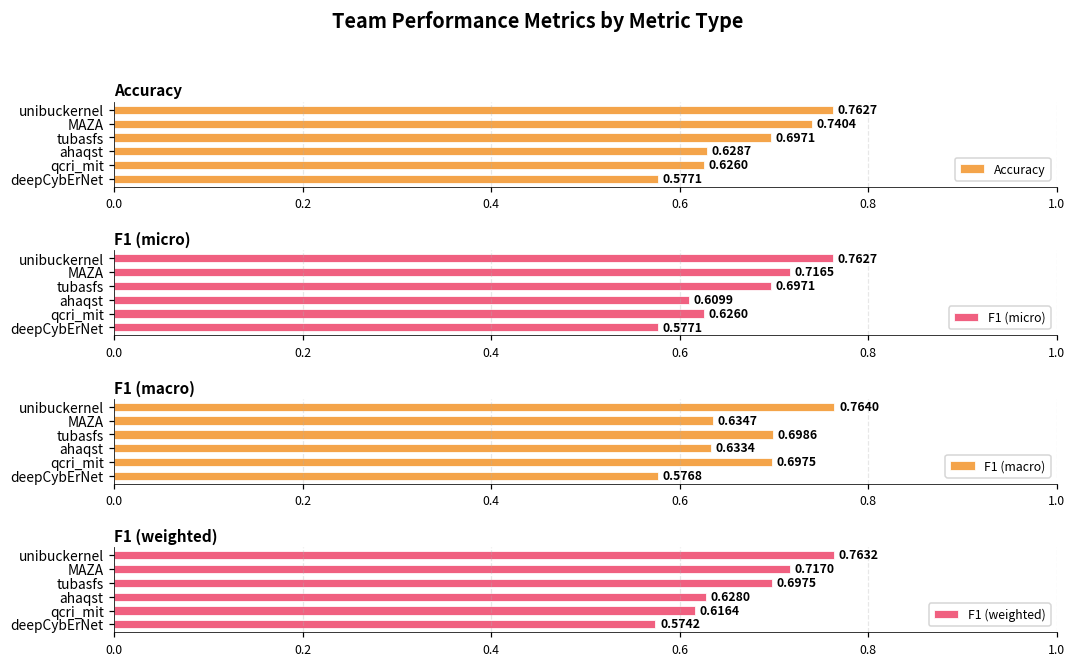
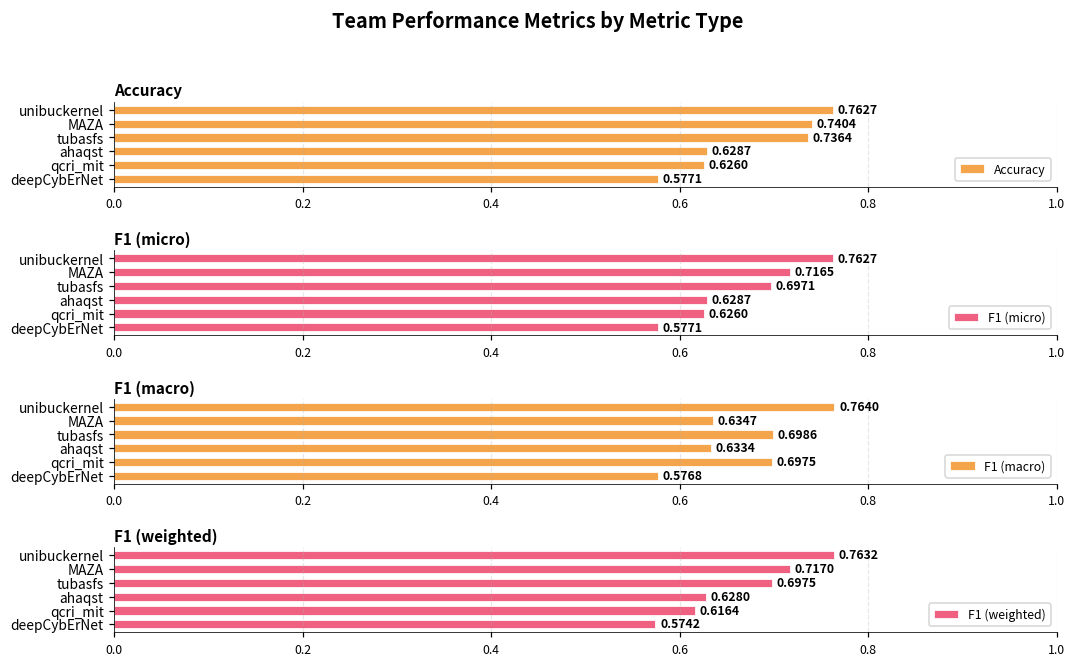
Accuracy, tubasfs: 0.6971 -> 0.7364
F1 (micro), ahaqst: 0.6099 -> 0.6287
